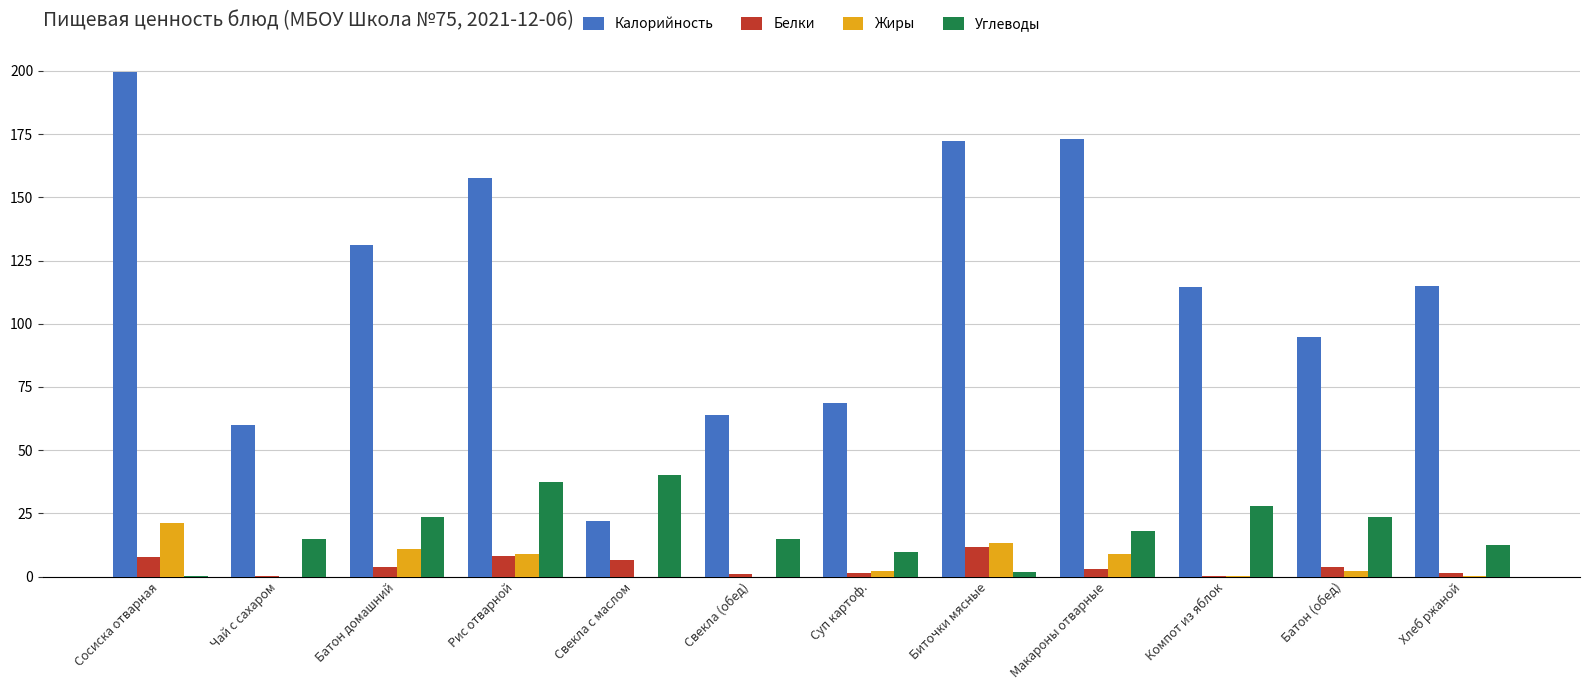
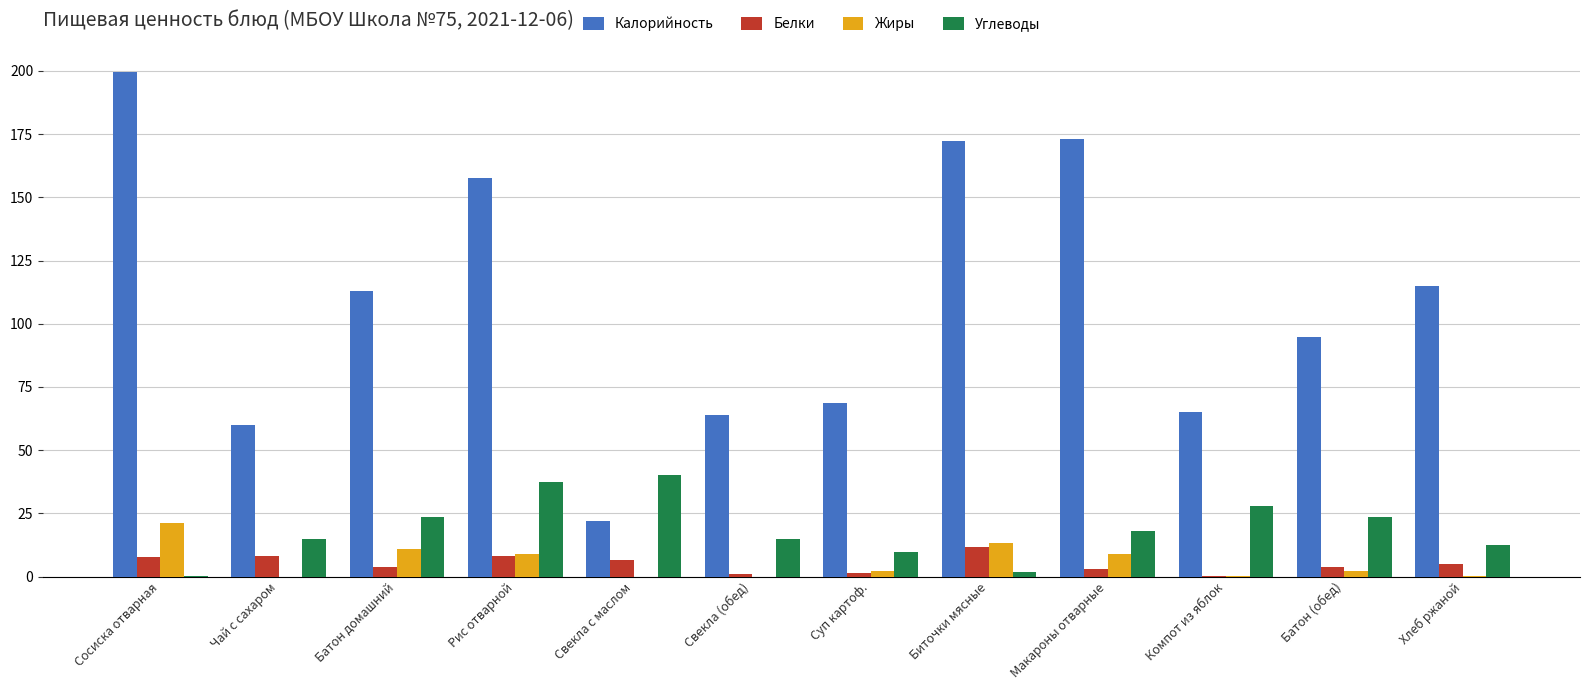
Белки, Чай с сахаром: 0 -> 8
Калорийность, Батон домашний: 131 -> 113
Калорийность, Компот из яблок: 115 -> 65
Белки, Хлеб ржаной: 1 -> 5
